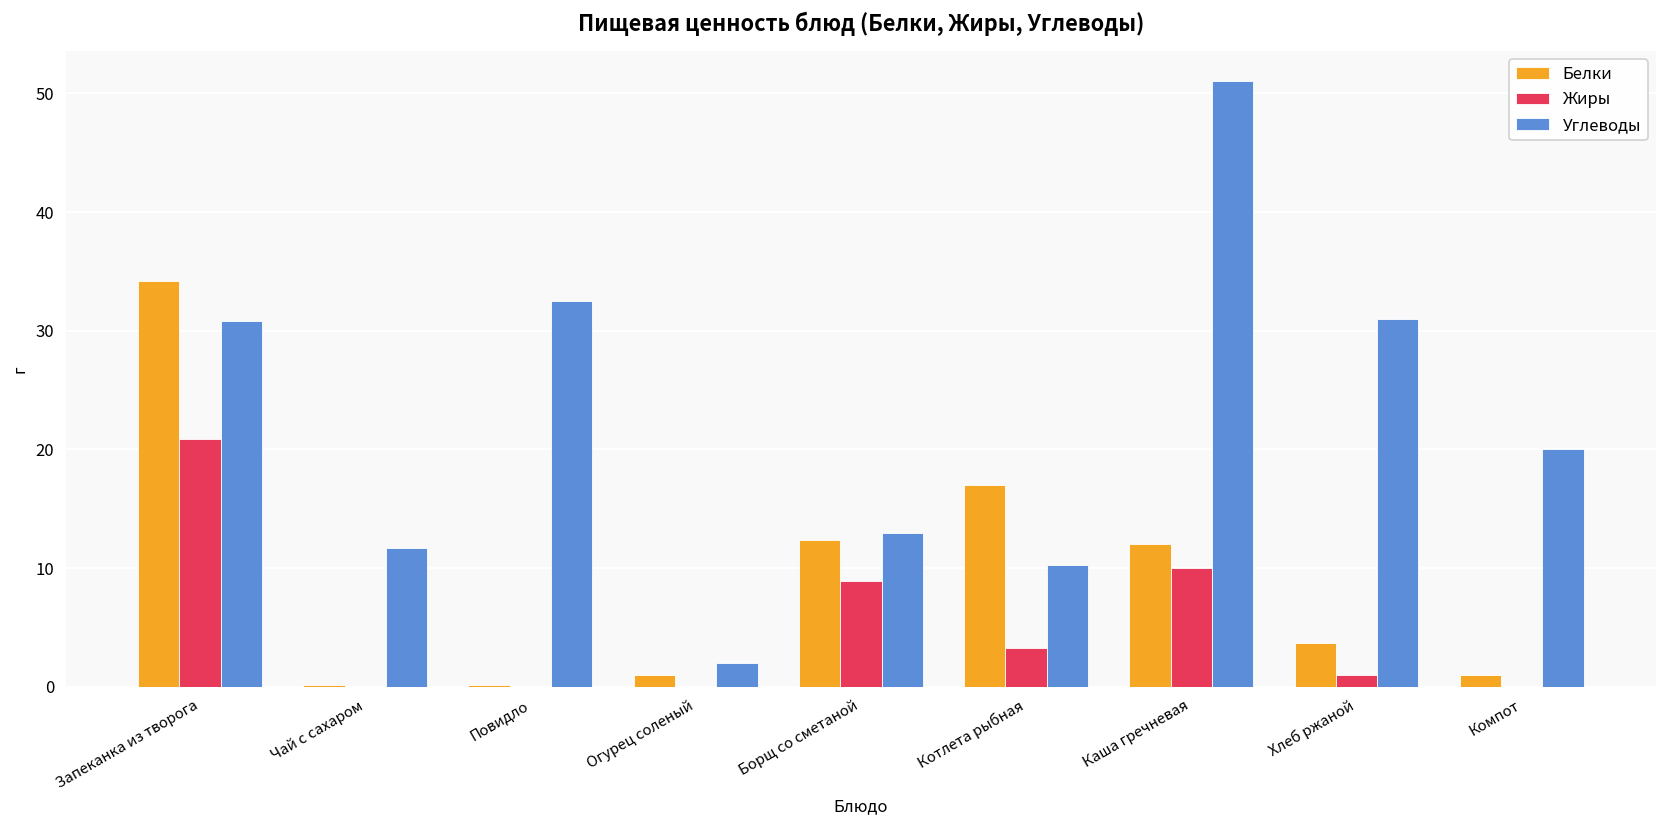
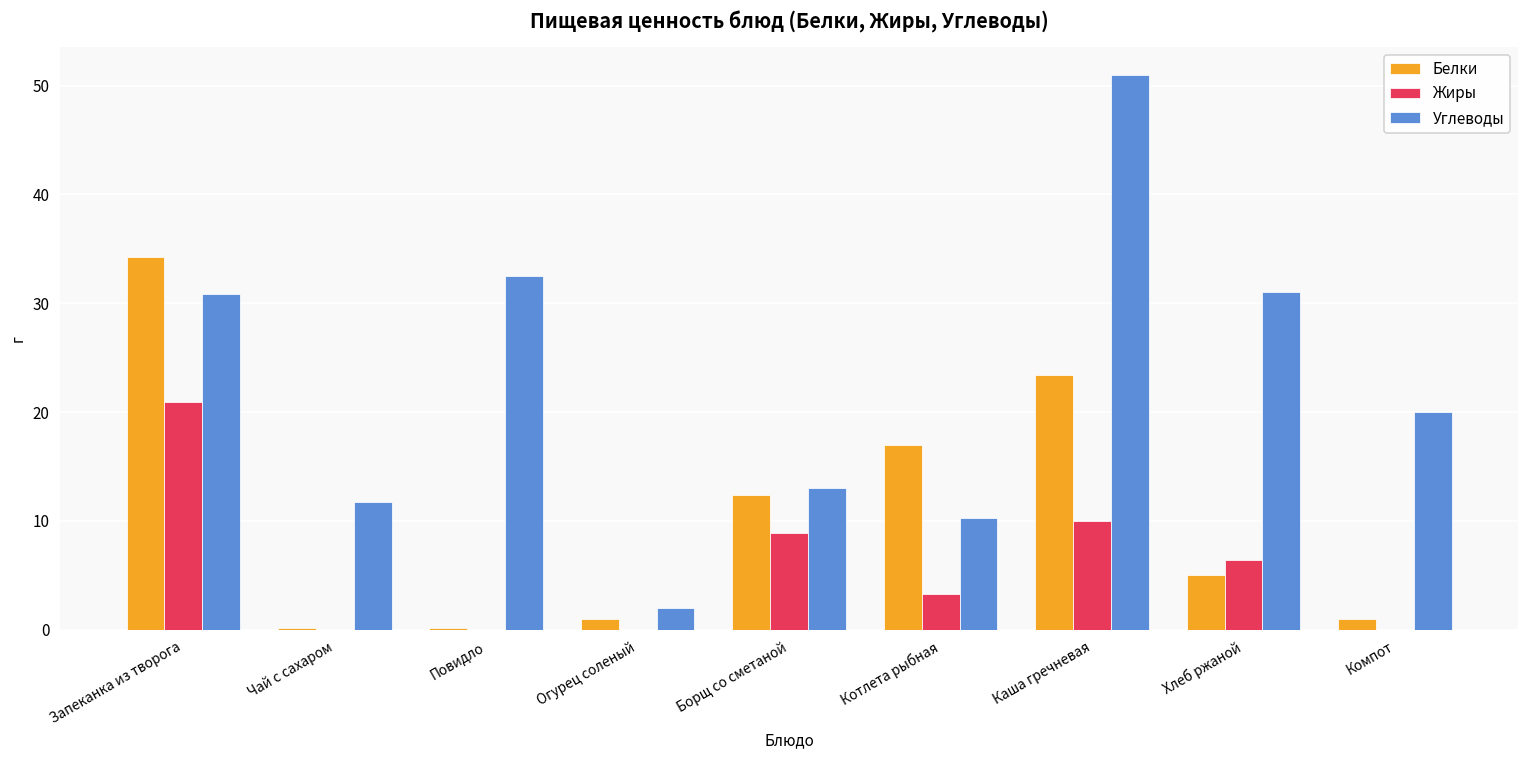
Белки, Каша гречневая: 12 -> 23
Белки, Хлеб ржаной: 4 -> 5
Жиры, Хлеб ржаной: 1 -> 6
